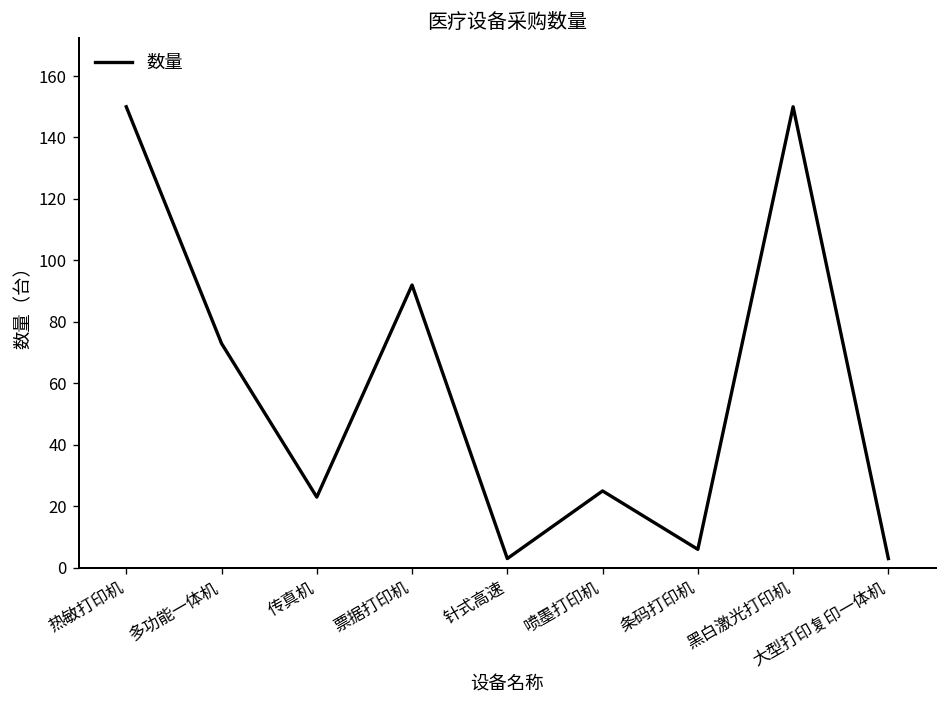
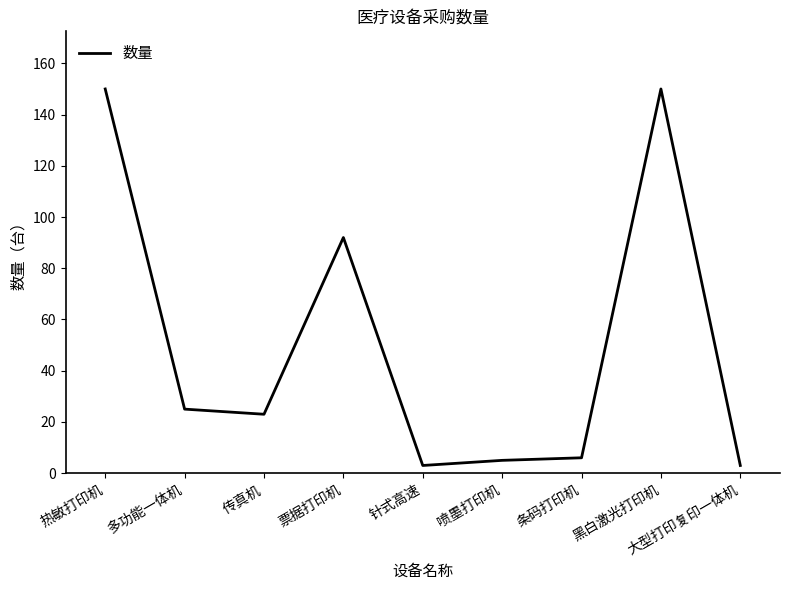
多功能一体机: 73 -> 25
喷墨打印机: 25 -> 5
